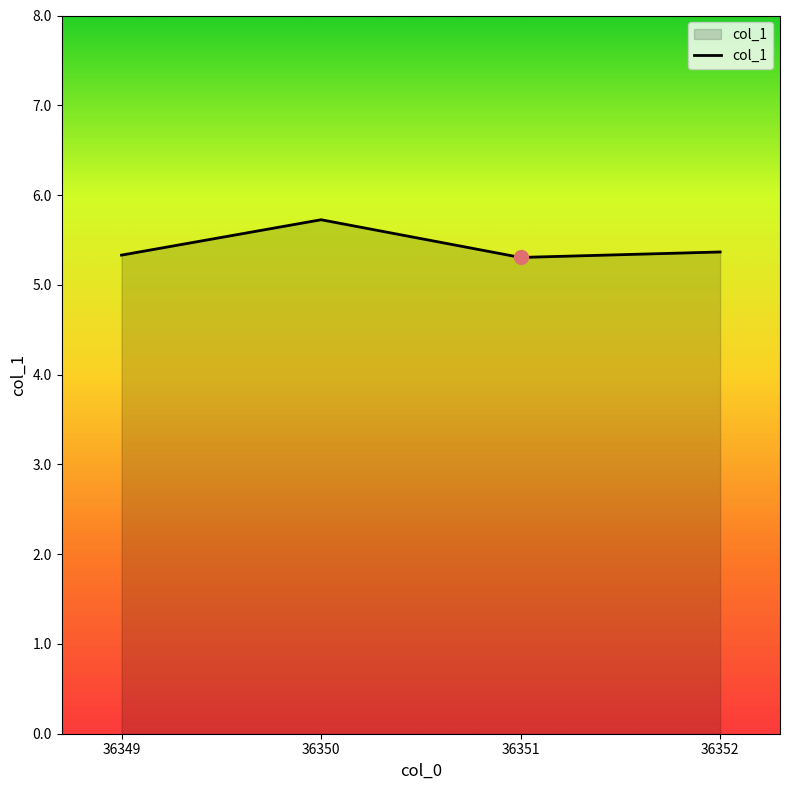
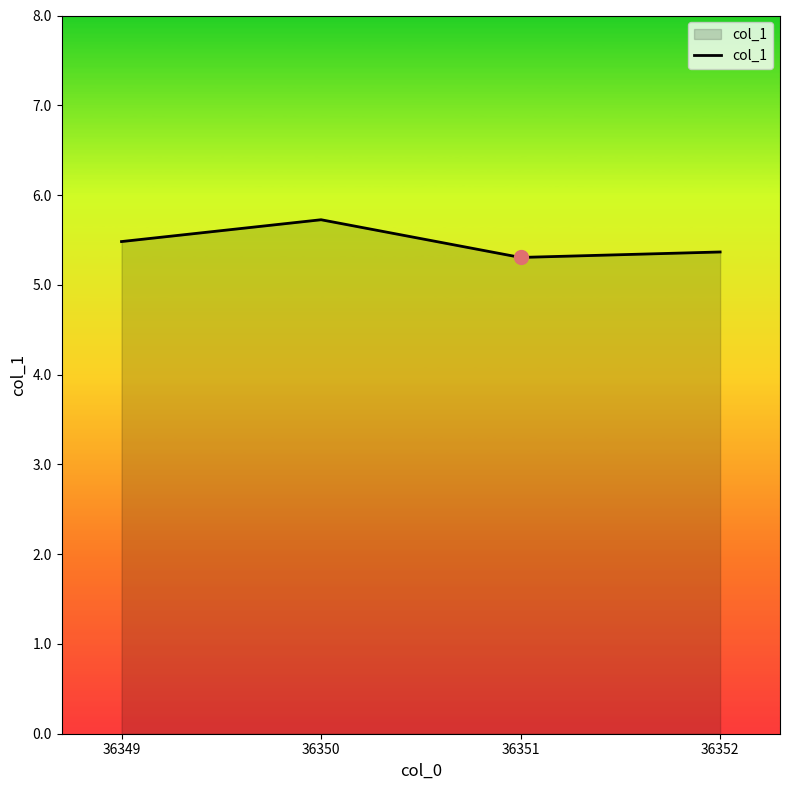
col_1, 36349: 5.3 -> 5.5
